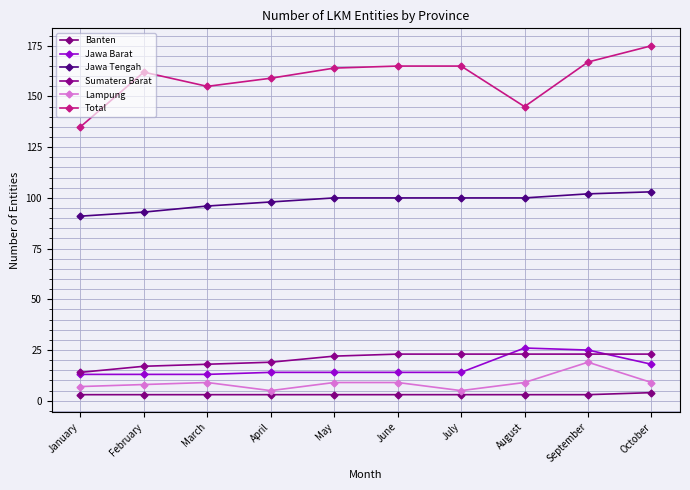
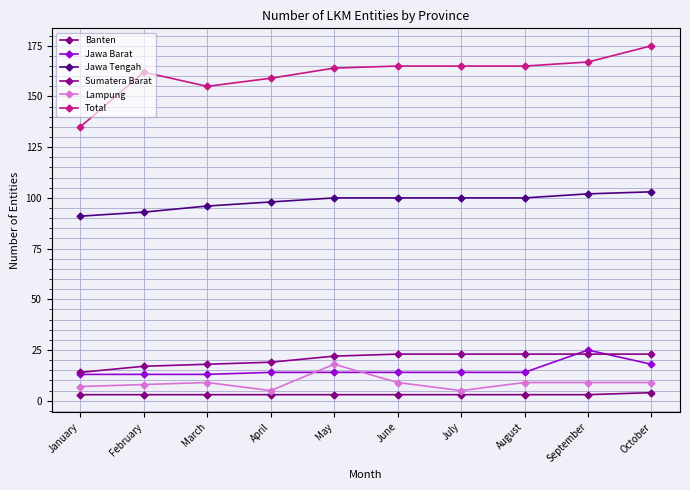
Lampung, May: 9 -> 18
Jawa Barat, August: 26 -> 14
Total, August: 145 -> 165
Lampung, September: 19 -> 9
